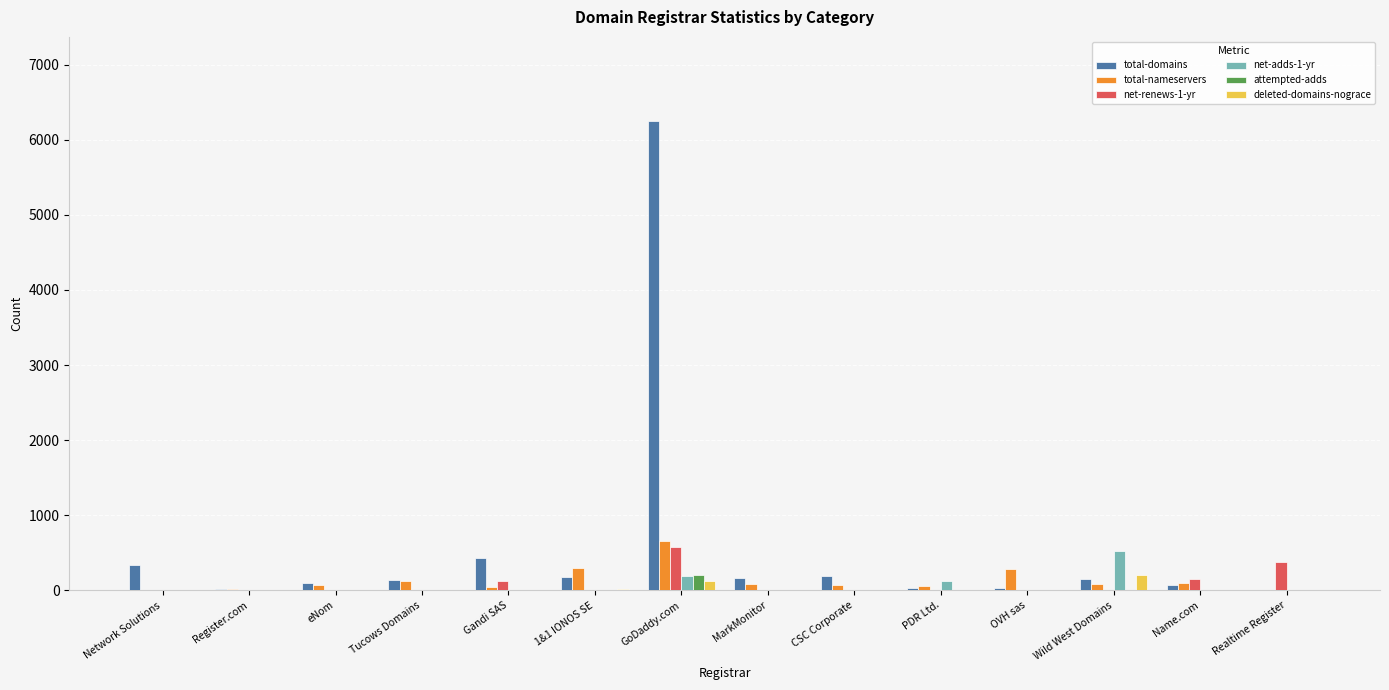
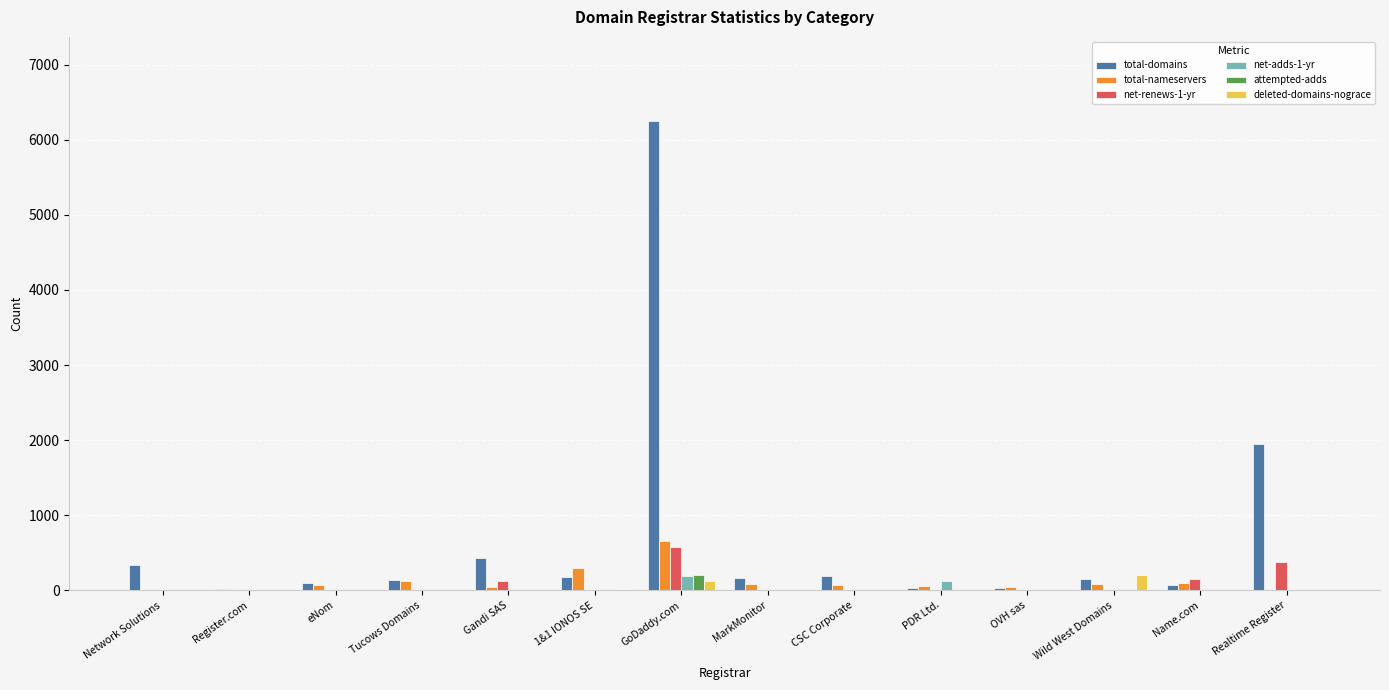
total-nameservers, OVH sas: 300 -> 0
net-adds-1-yr, Wild West Domains: 500 -> 0
total-domains, Realtime Register: 0 -> 1900
